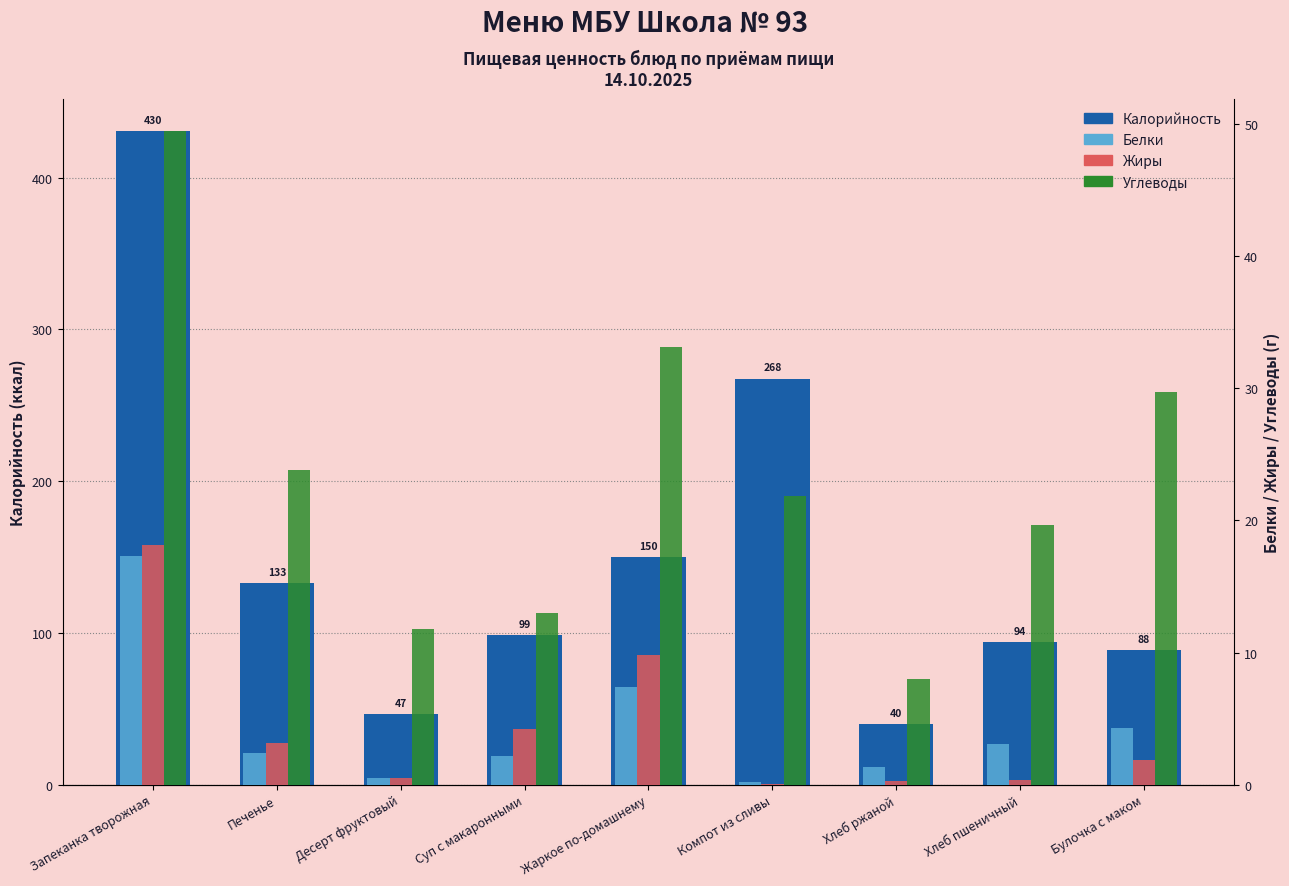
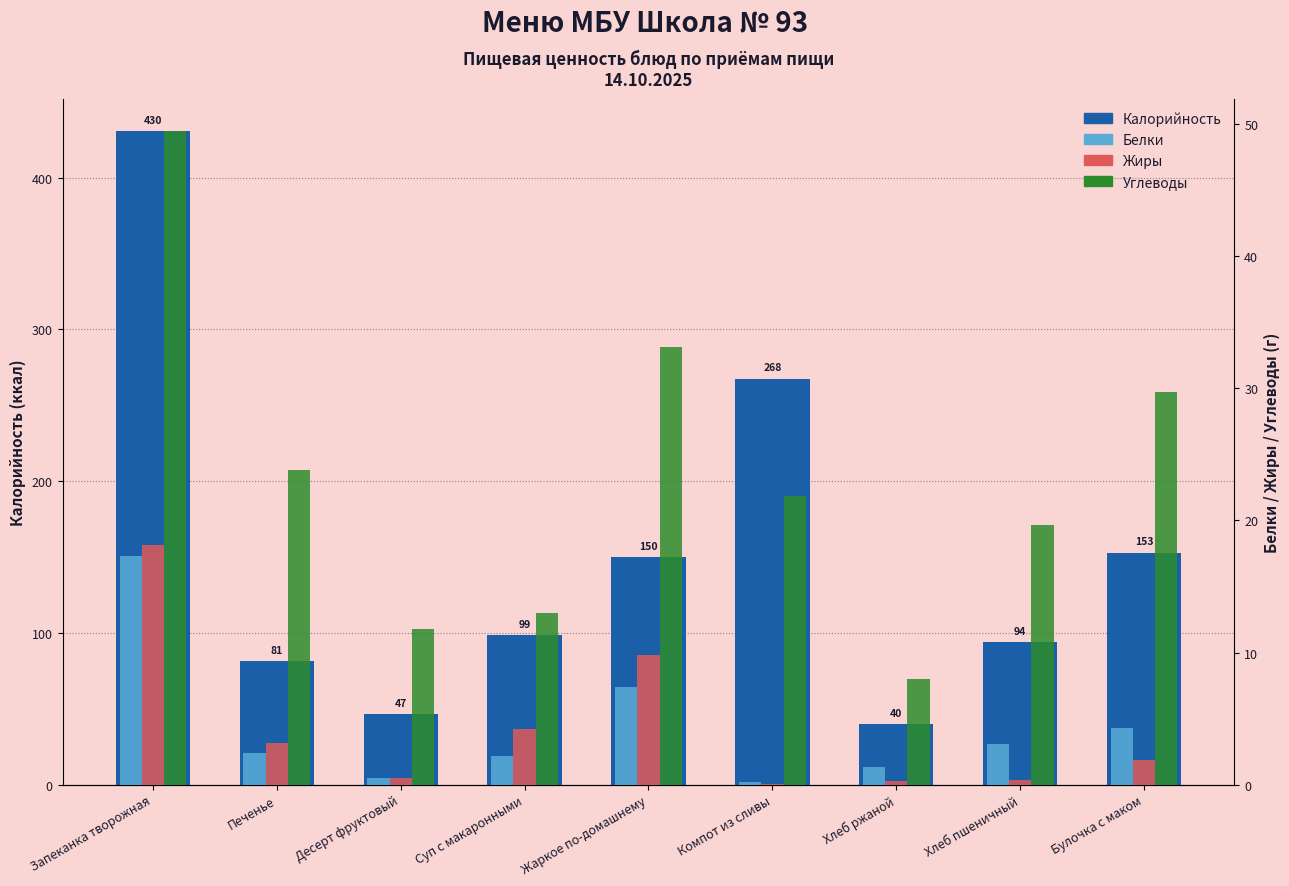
Калорийность, Печенье: 133 -> 81
Калорийность, Булочка с маком: 88 -> 153
